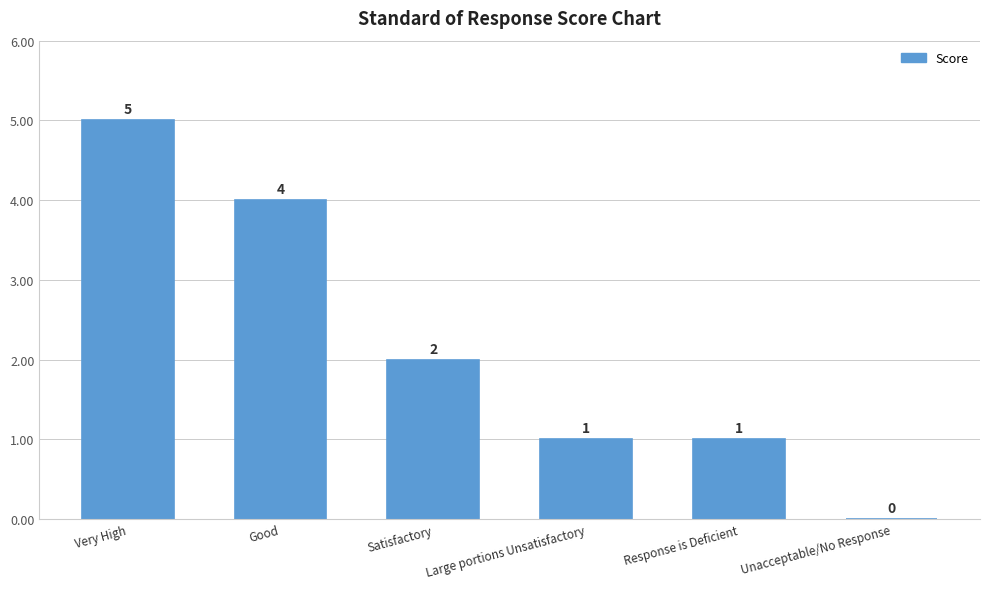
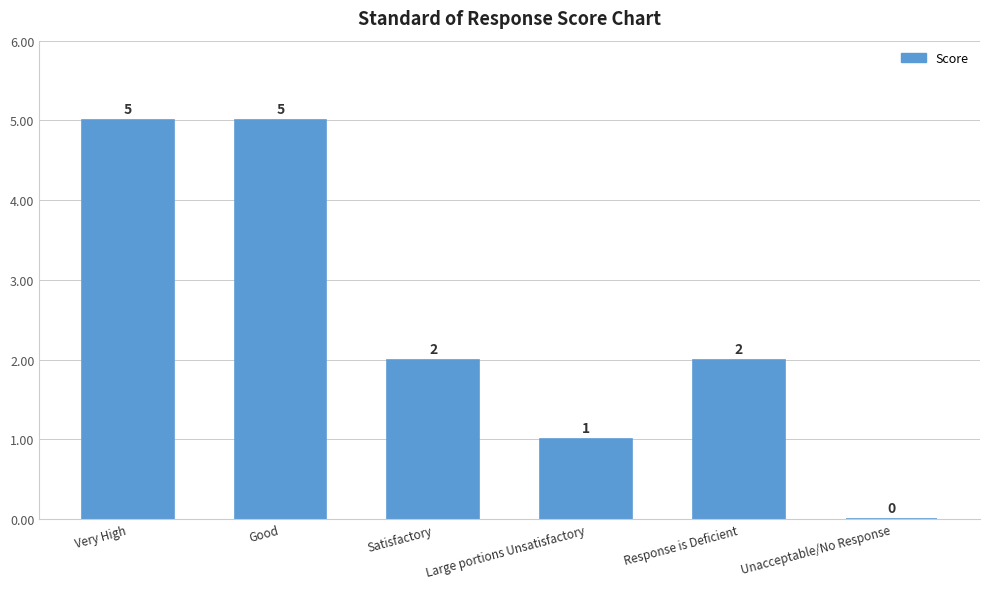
Good: 4 -> 5
Response is Deficient: 1 -> 2
